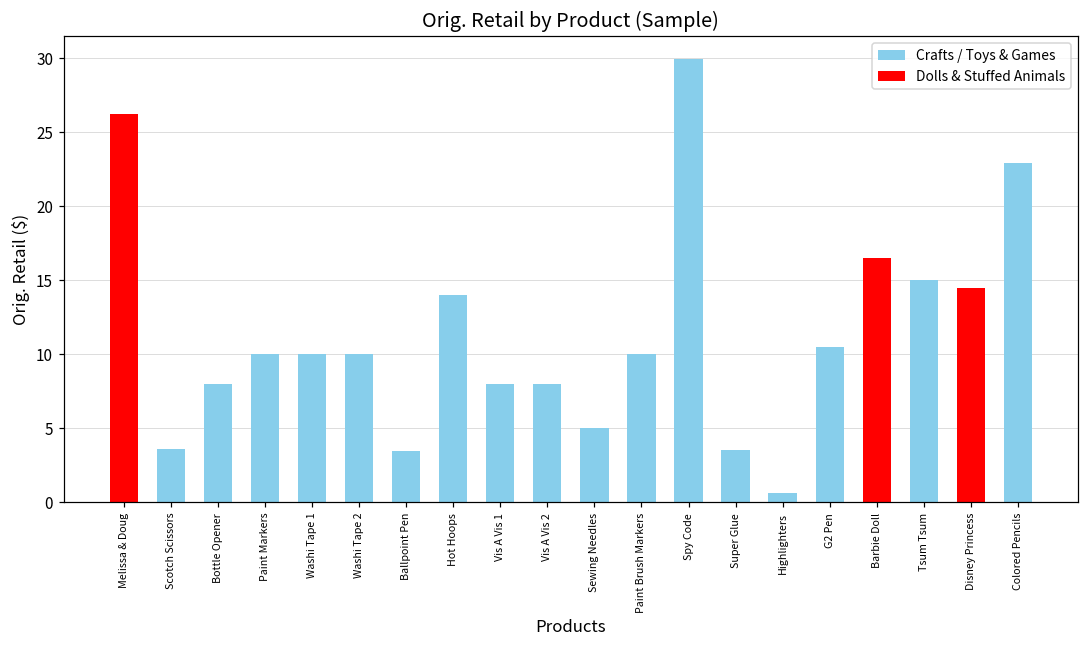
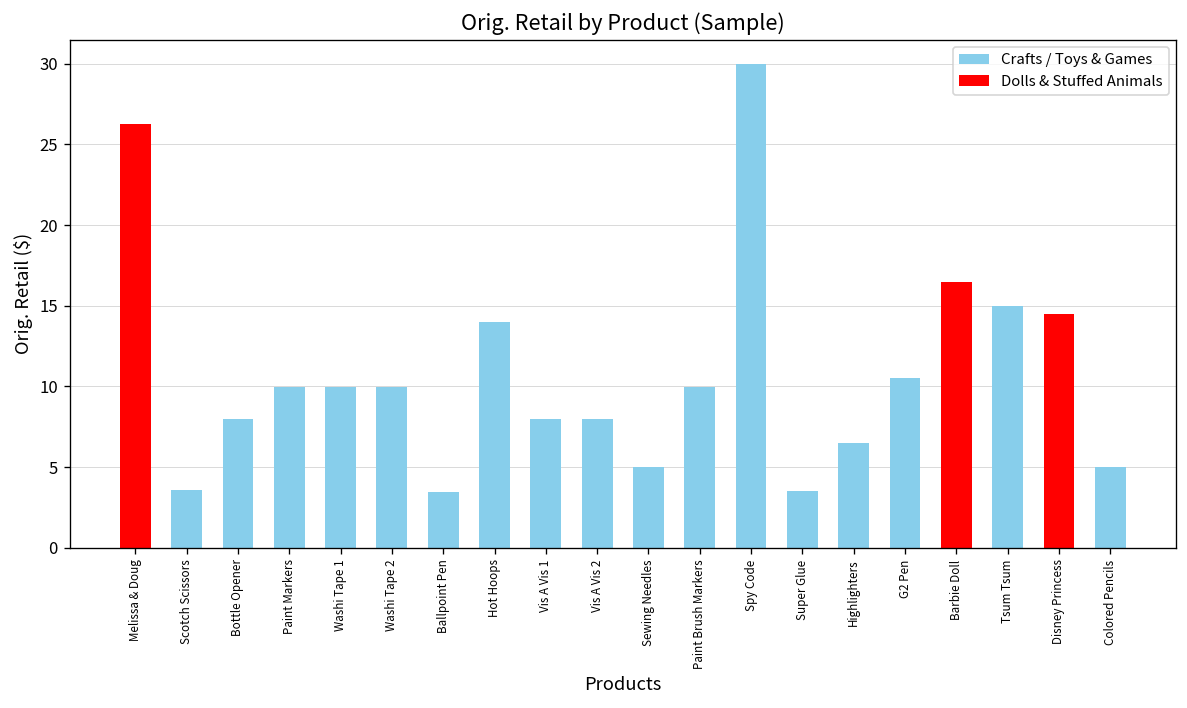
Highlighters: 0.7 -> 6.5
Colored Pencils: 22.9 -> 5.0
